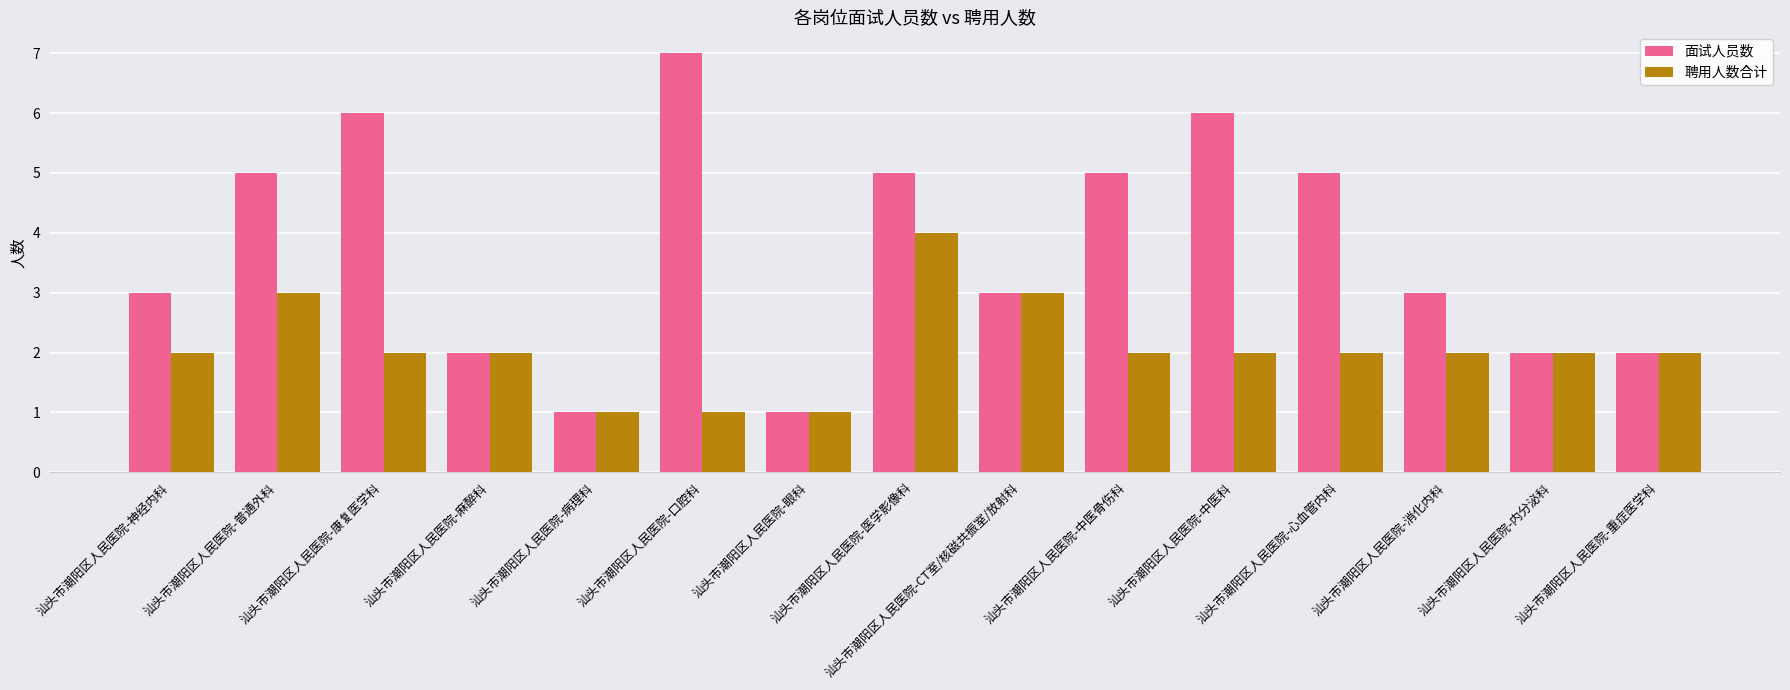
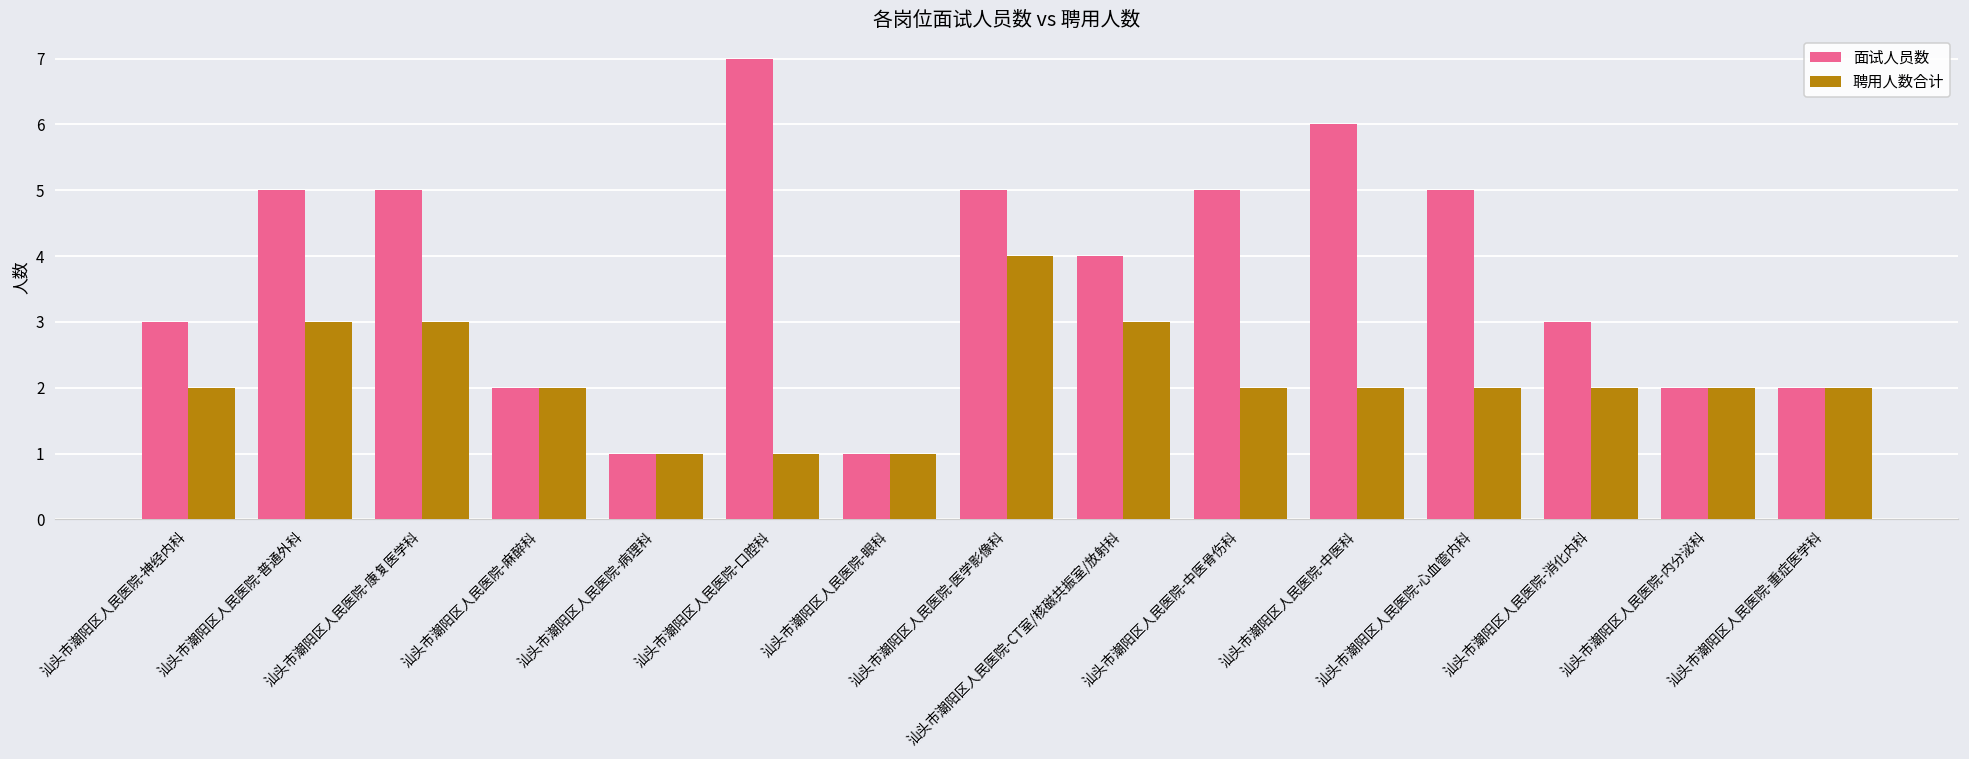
面试人员数, 汕头市潮阳区人民医院-康复医学科: 6 -> 5
聘用人数合计, 汕头市潮阳区人民医院-康复医学科: 2 -> 3
面试人员数, 汕头市潮阳区人民医院-CT室/核磁共振室/放射科: 3 -> 4
